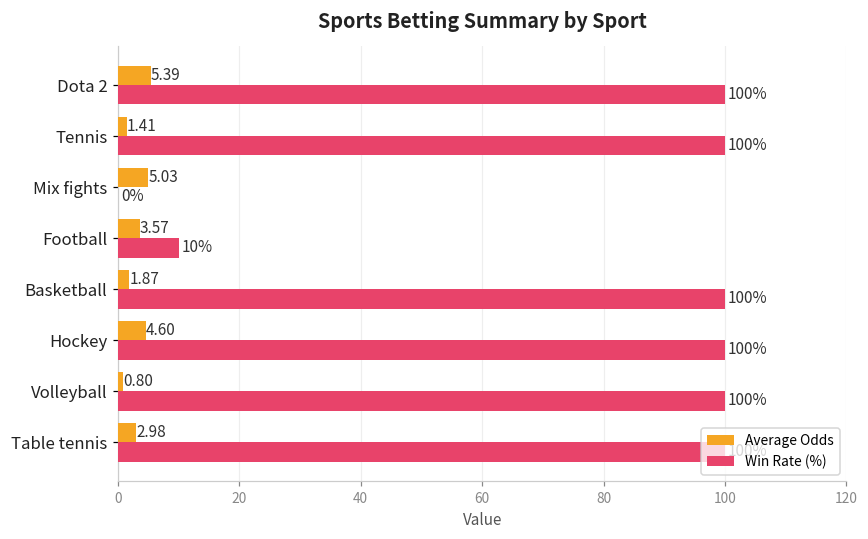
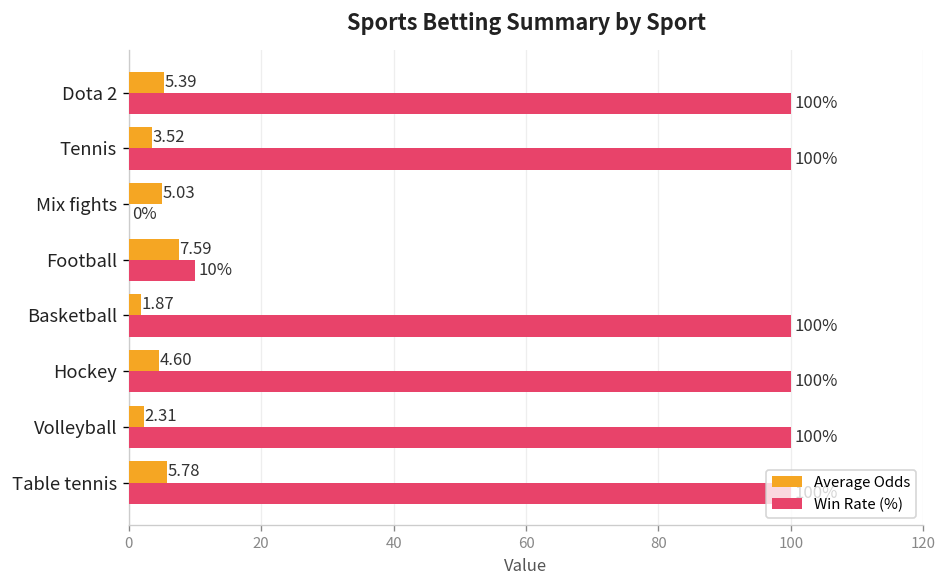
Average Odds, Tennis: 1.41 -> 3.52
Average Odds, Football: 3.57 -> 7.59
Average Odds, Volleyball: 0.80 -> 2.31
Average Odds, Table tennis: 2.98 -> 5.78
